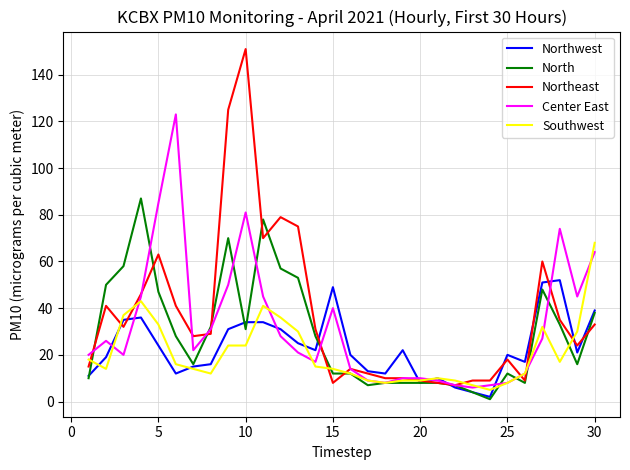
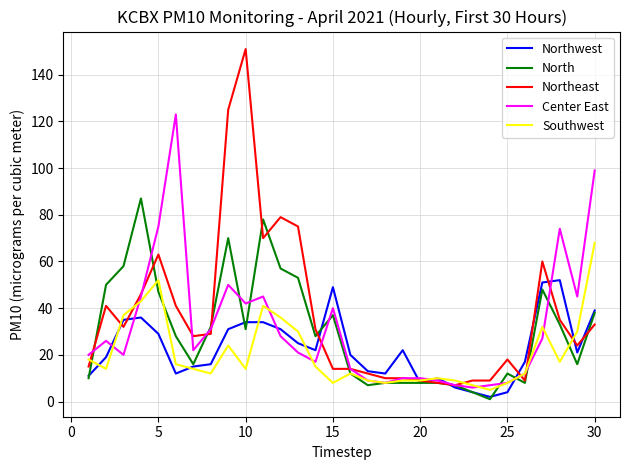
Northwest, 5: 24 -> 29
Center East, 5: 85 -> 75
Southwest, 5: 33 -> 52
Center East, 10: 81 -> 42
Southwest, 10: 24 -> 14
North, 15: 12 -> 37
Northeast, 15: 8 -> 14
Southwest, 15: 14 -> 8
Northwest, 25: 20 -> 4
Center East, 30: 64 -> 99
